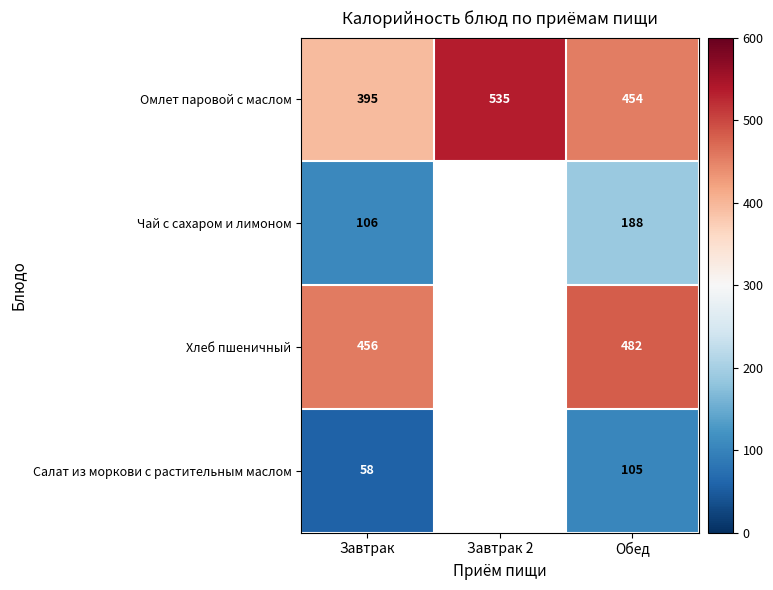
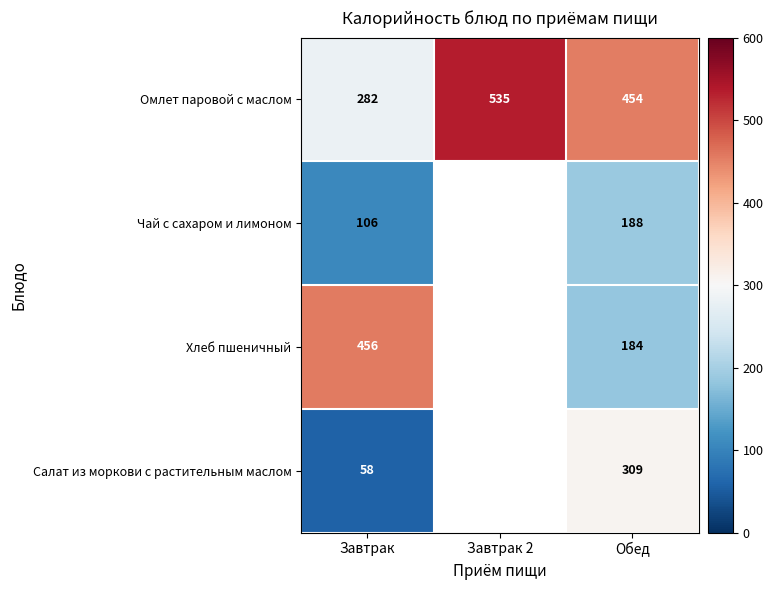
Омлет паровой с маслом, Завтрак: 395 -> 282
Хлеб пшеничный, Обед: 482 -> 184
Салат из моркови с растительным маслом, Обед: 105 -> 309
